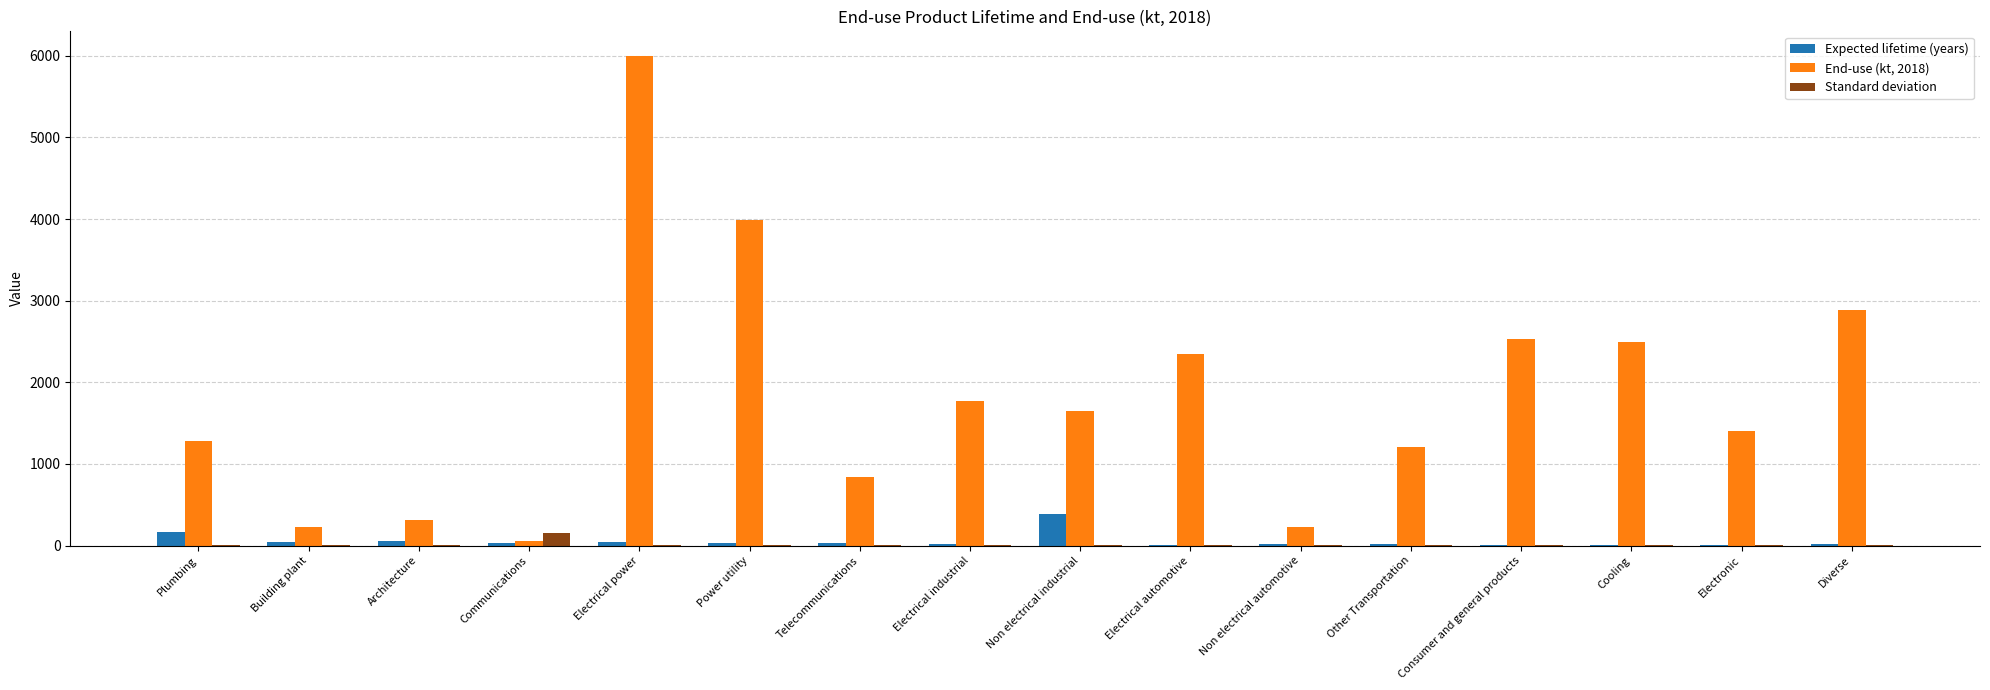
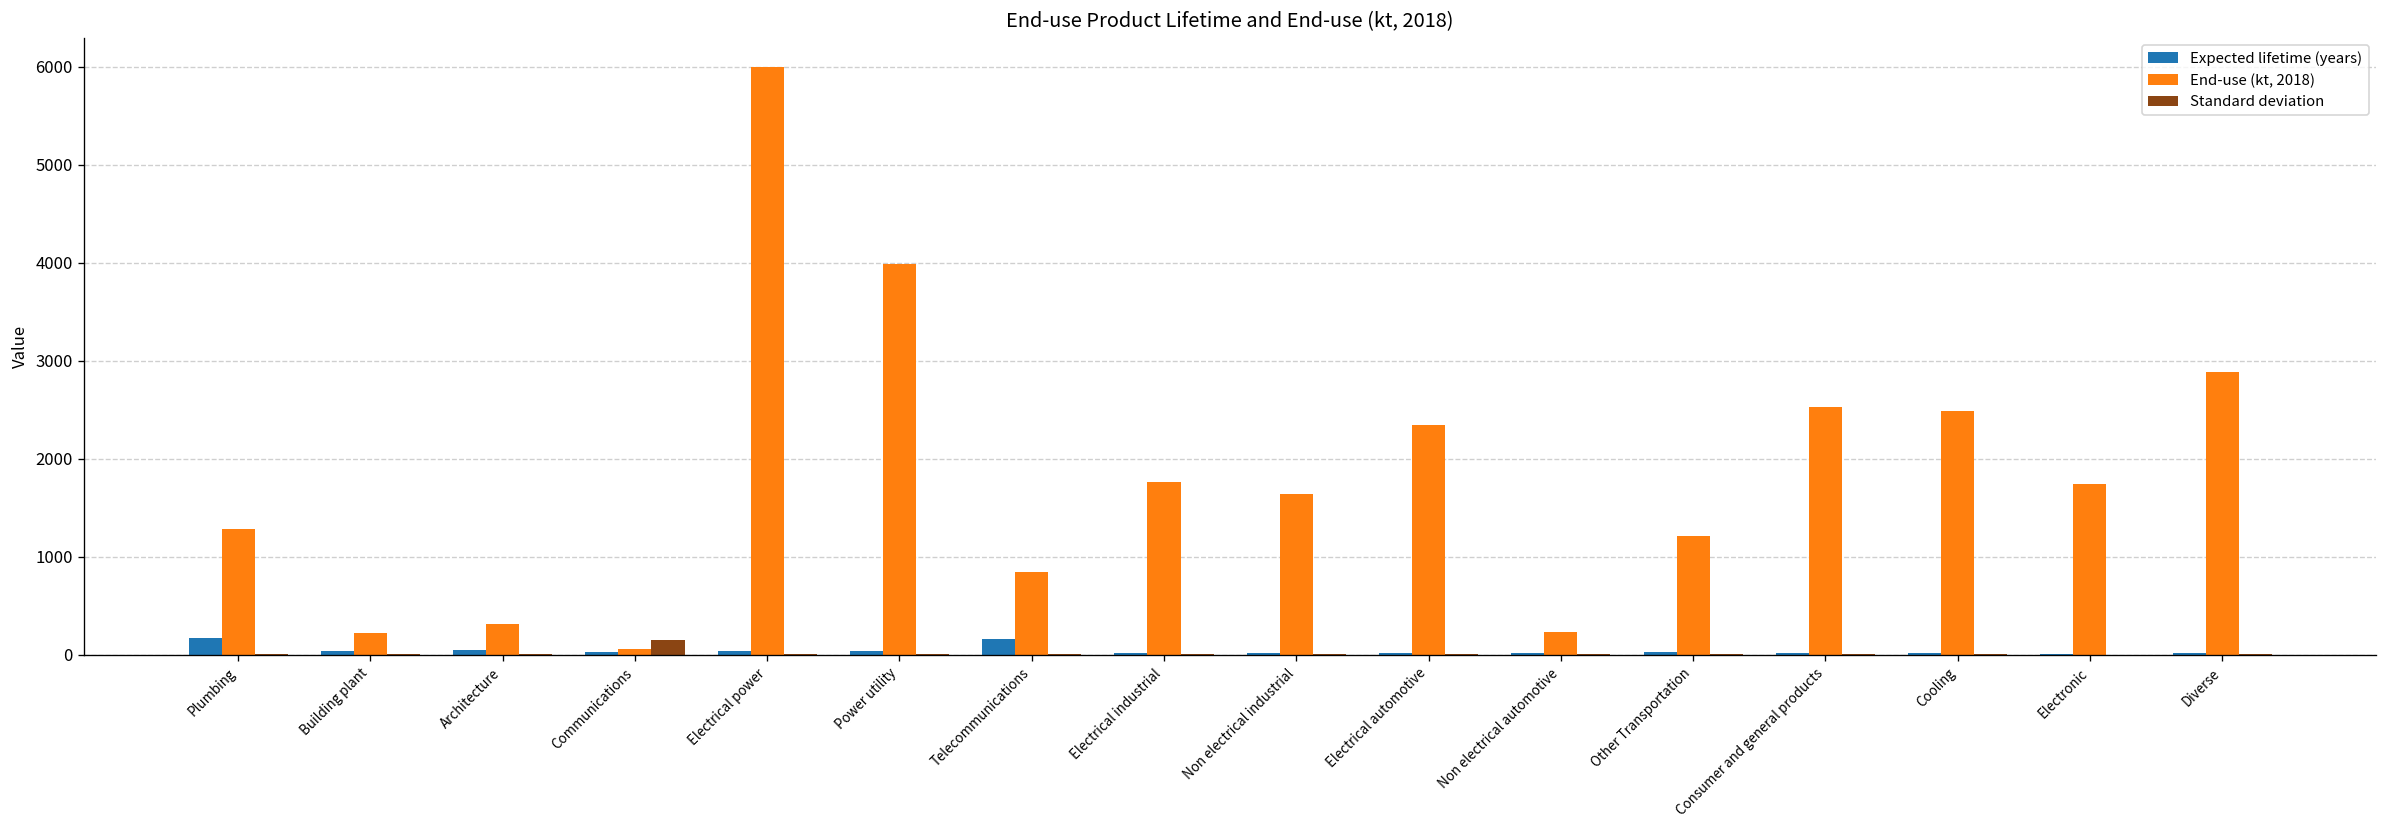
Expected lifetime (years), Telecommunications: 0 -> 200
Expected lifetime (years), Non electrical industrial: 400 -> 0
End-use (kt, 2018), Electronic: 1400 -> 1700
